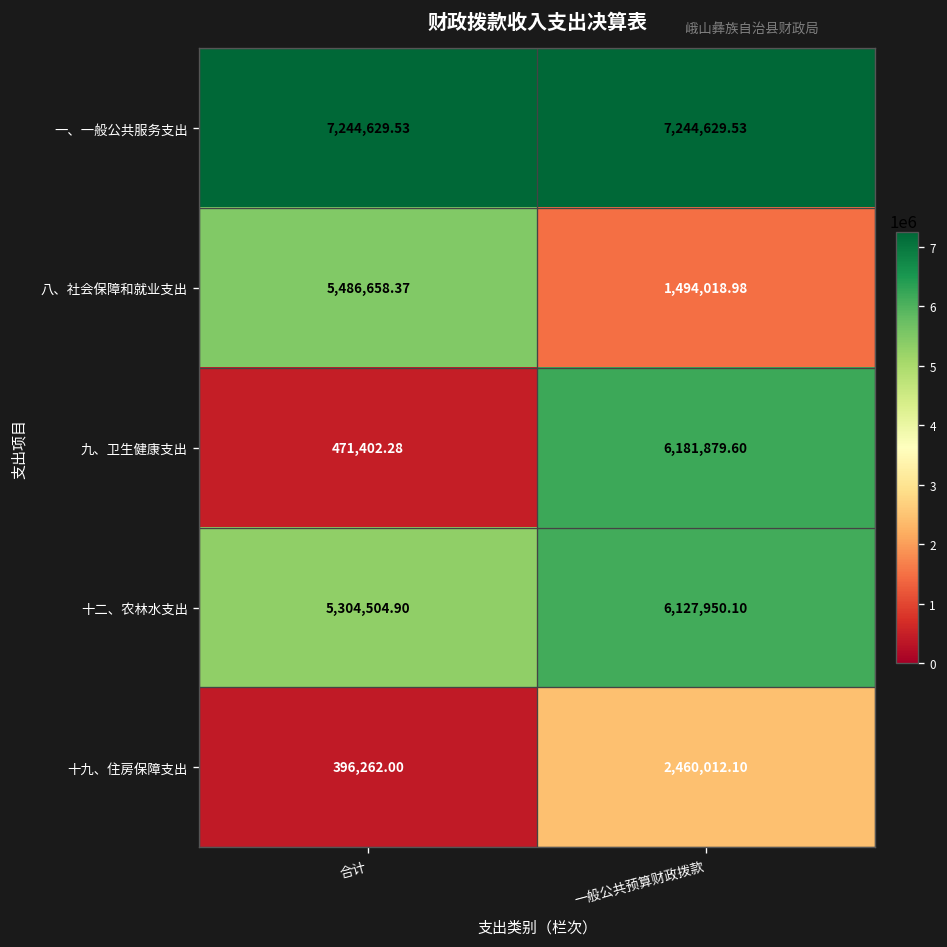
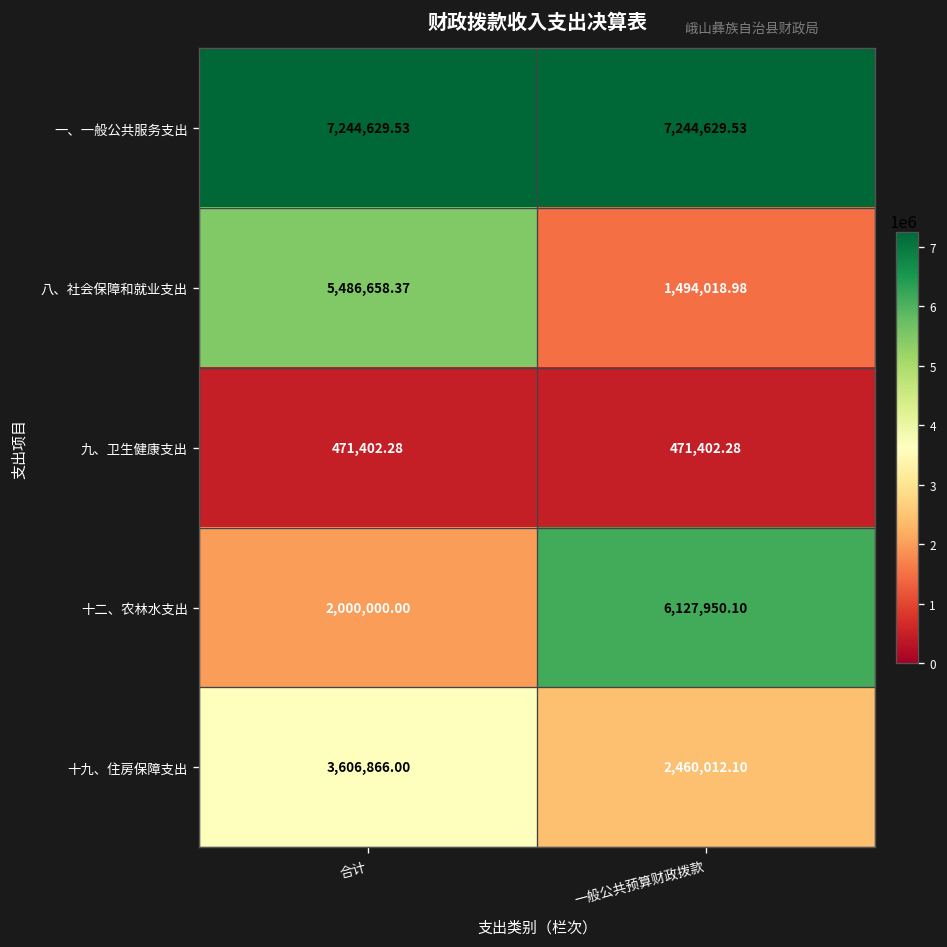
九、卫生健康支出, 一般公共预算财政拨款: 6,181,879.60 -> 471,402.28
十二、农林水支出, 合计: 5,304,504.90 -> 2,000,000.00
十九、住房保障支出, 合计: 396,262.00 -> 3,606,866.00
